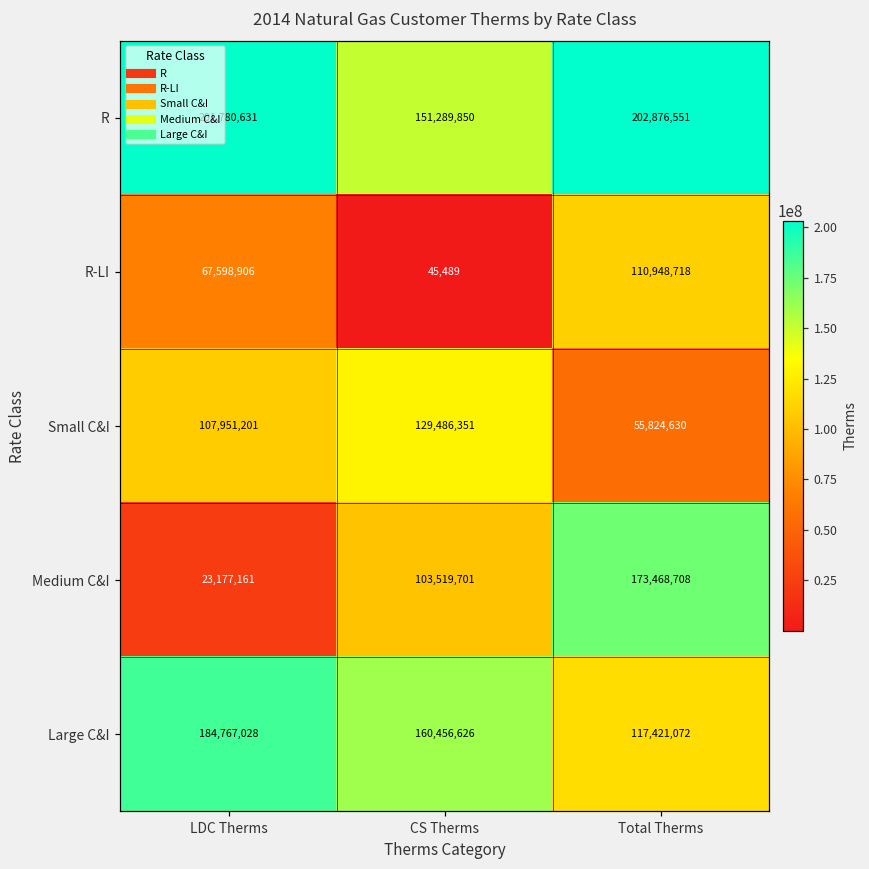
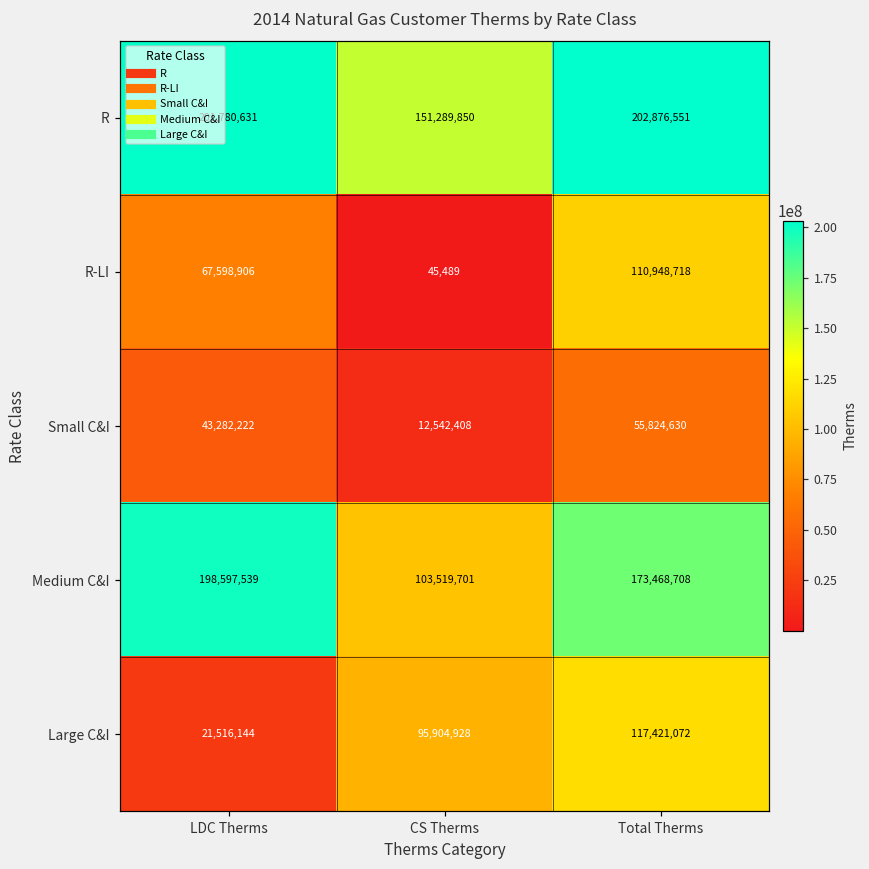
Small C&I, LDC Therms: 107,951,201 -> 43,282,222
Small C&I, CS Therms: 129,486,351 -> 12,542,408
Medium C&I, LDC Therms: 23,177,161 -> 198,597,539
Large C&I, LDC Therms: 184,767,028 -> 21,516,144
Large C&I, CS Therms: 160,456,626 -> 95,904,928
